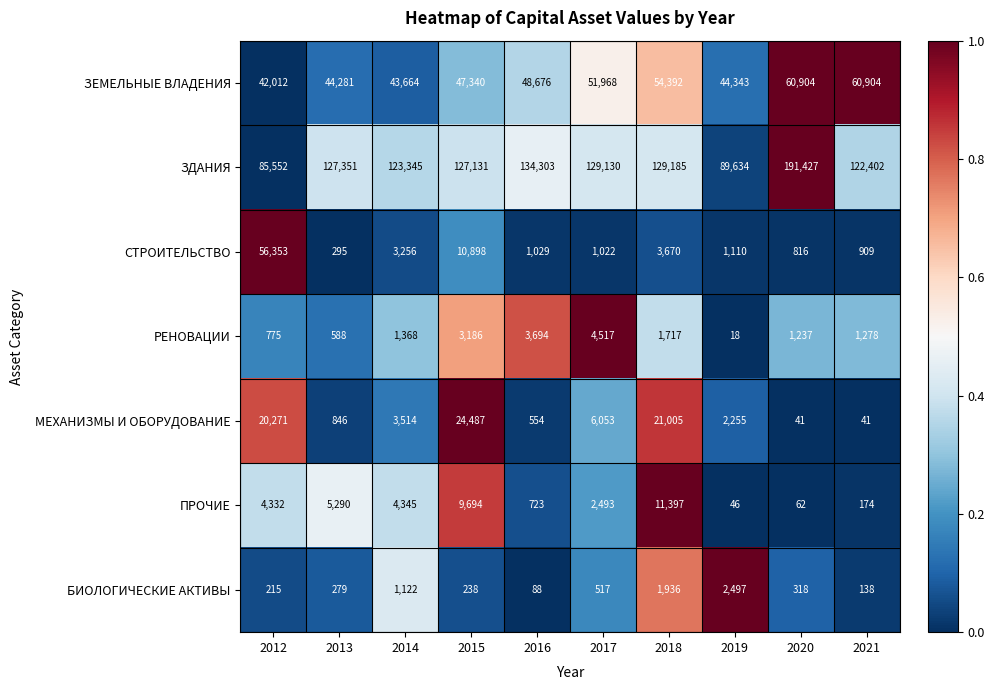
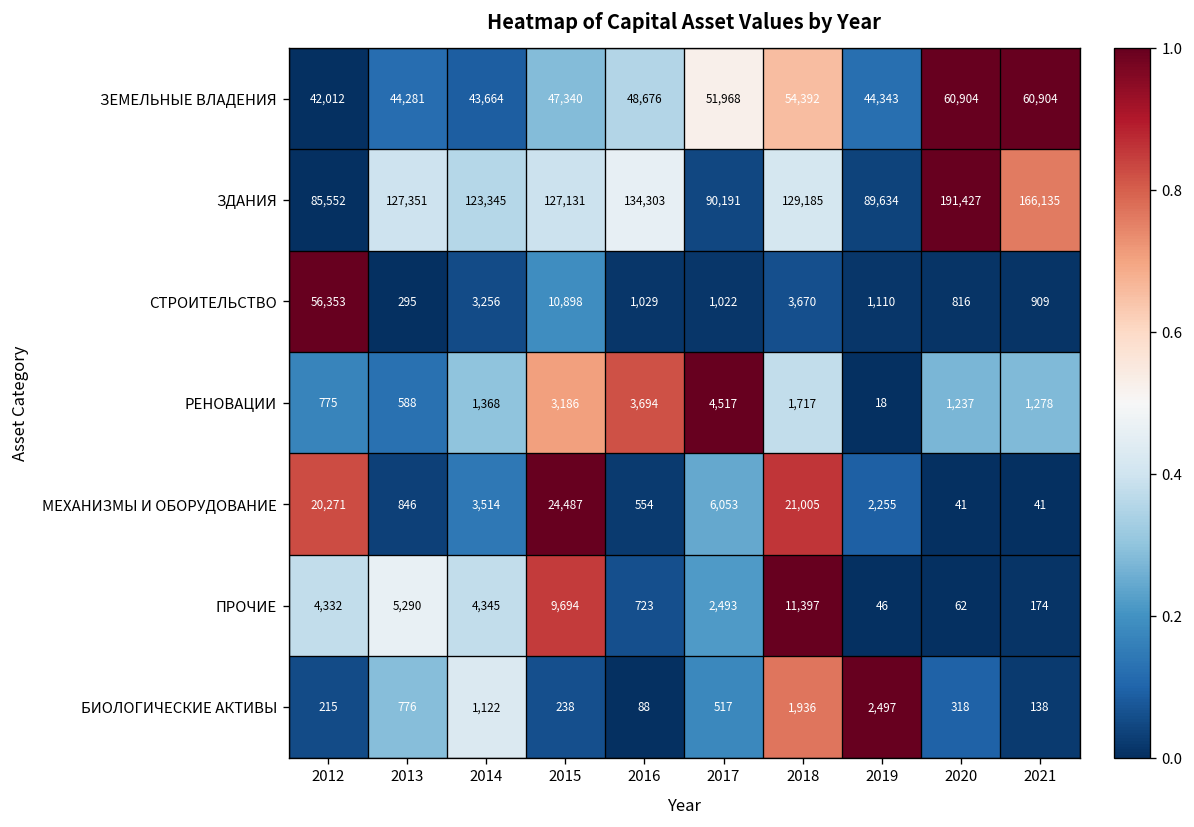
ЗДАНИЯ, 2017: 129,130 -> 90,191
ЗДАНИЯ, 2021: 122,402 -> 166,135
БИОЛОГИЧЕСКИЕ АКТИВЫ, 2013: 279 -> 776
